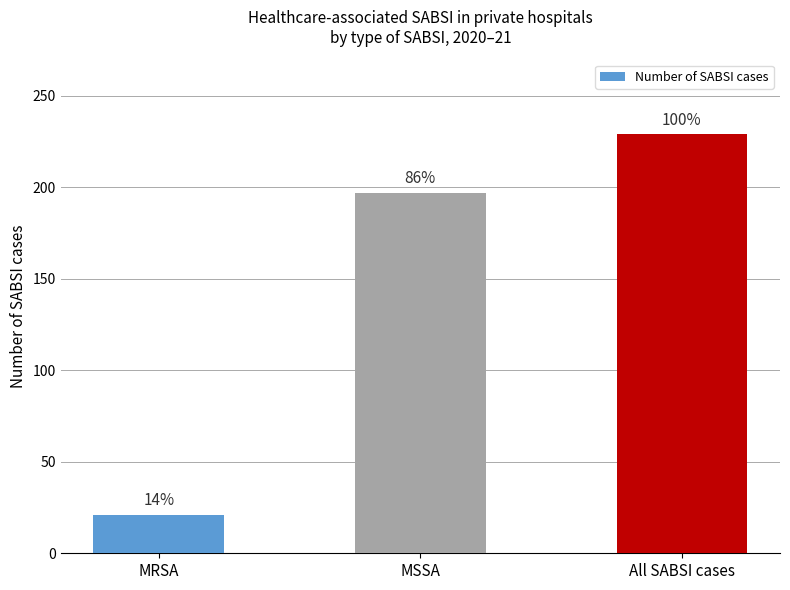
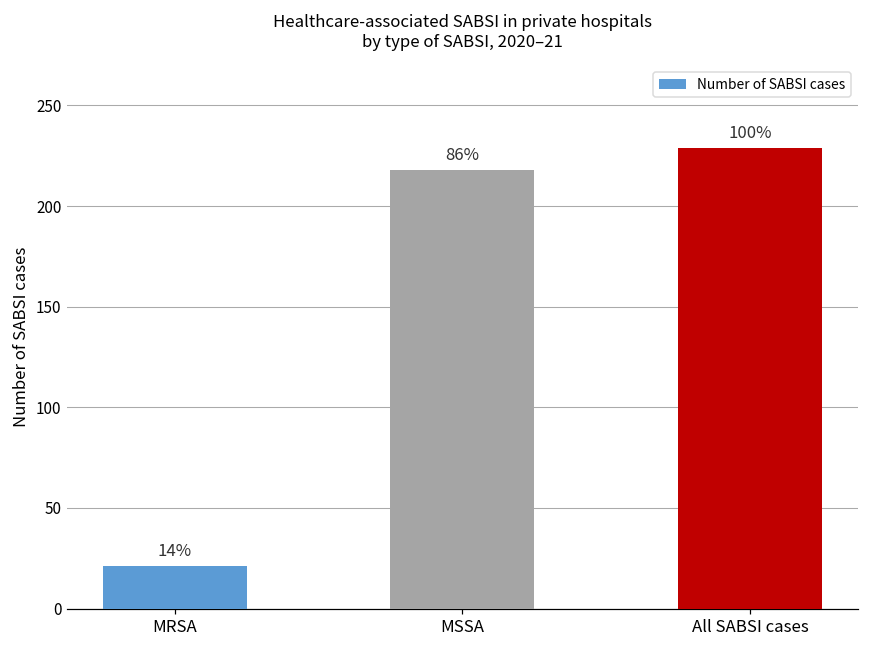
MSSA: 197 -> 218
